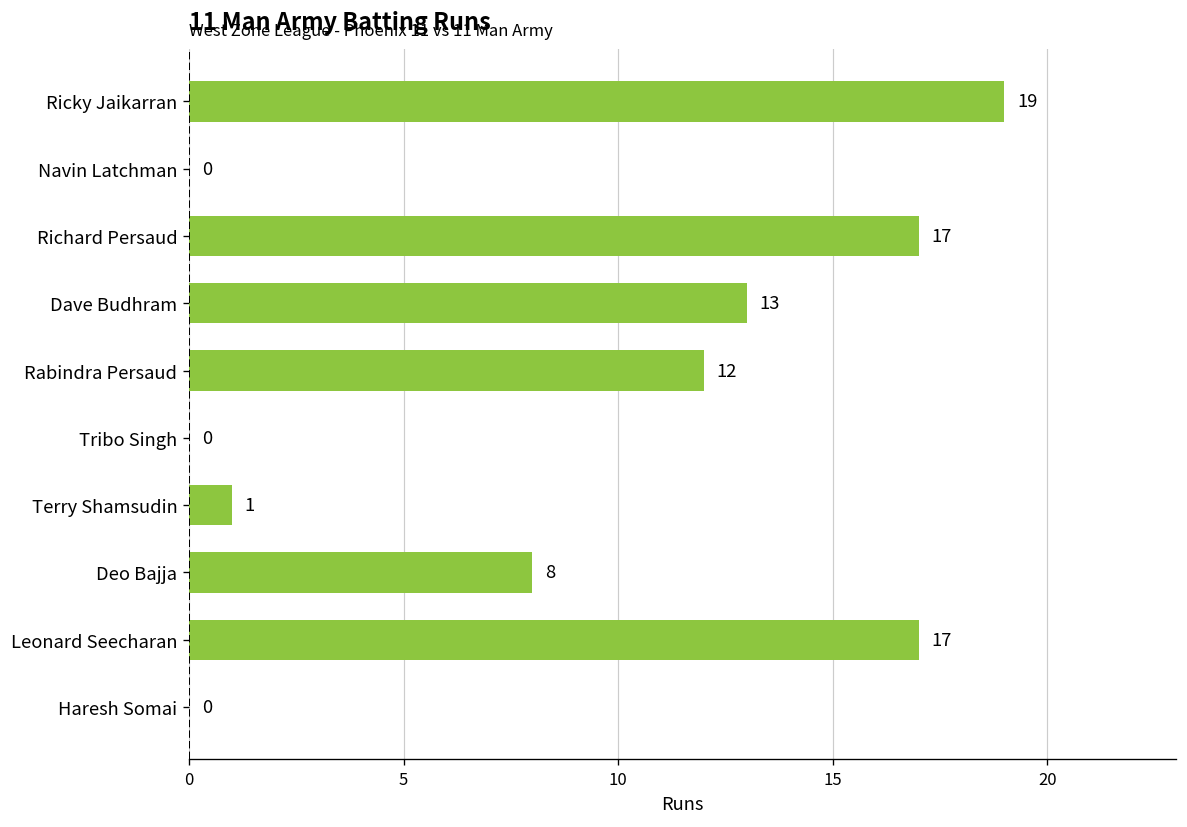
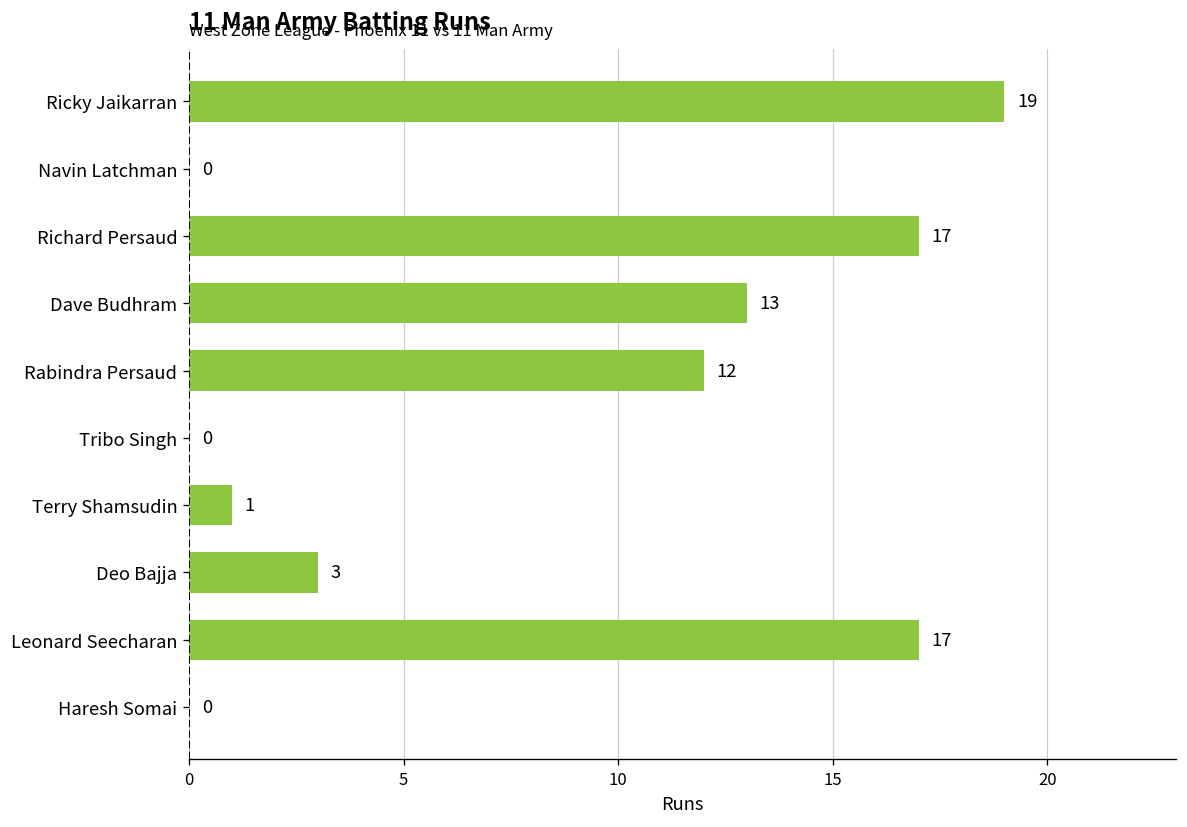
Deo Bajja: 8 -> 3
